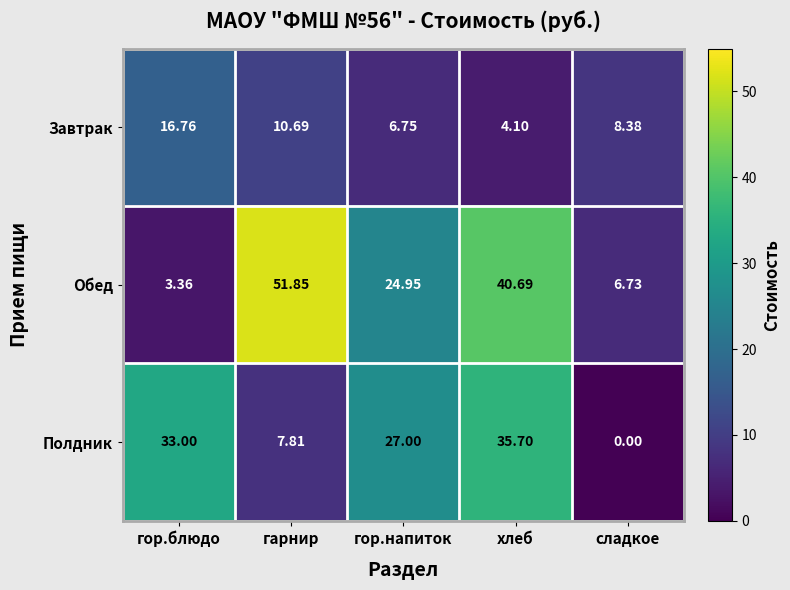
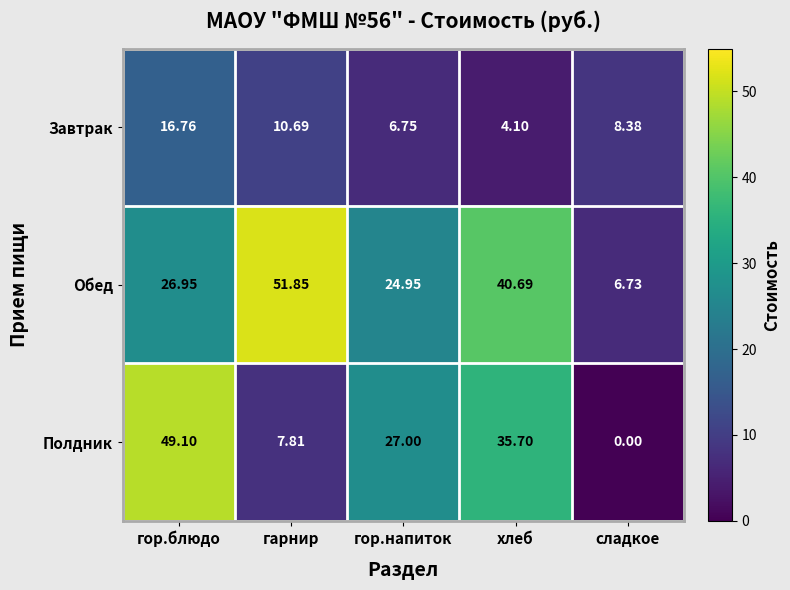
Обед, гор.блюдо: 3.36 -> 26.95
Полдник, гор.блюдо: 33.00 -> 49.10
